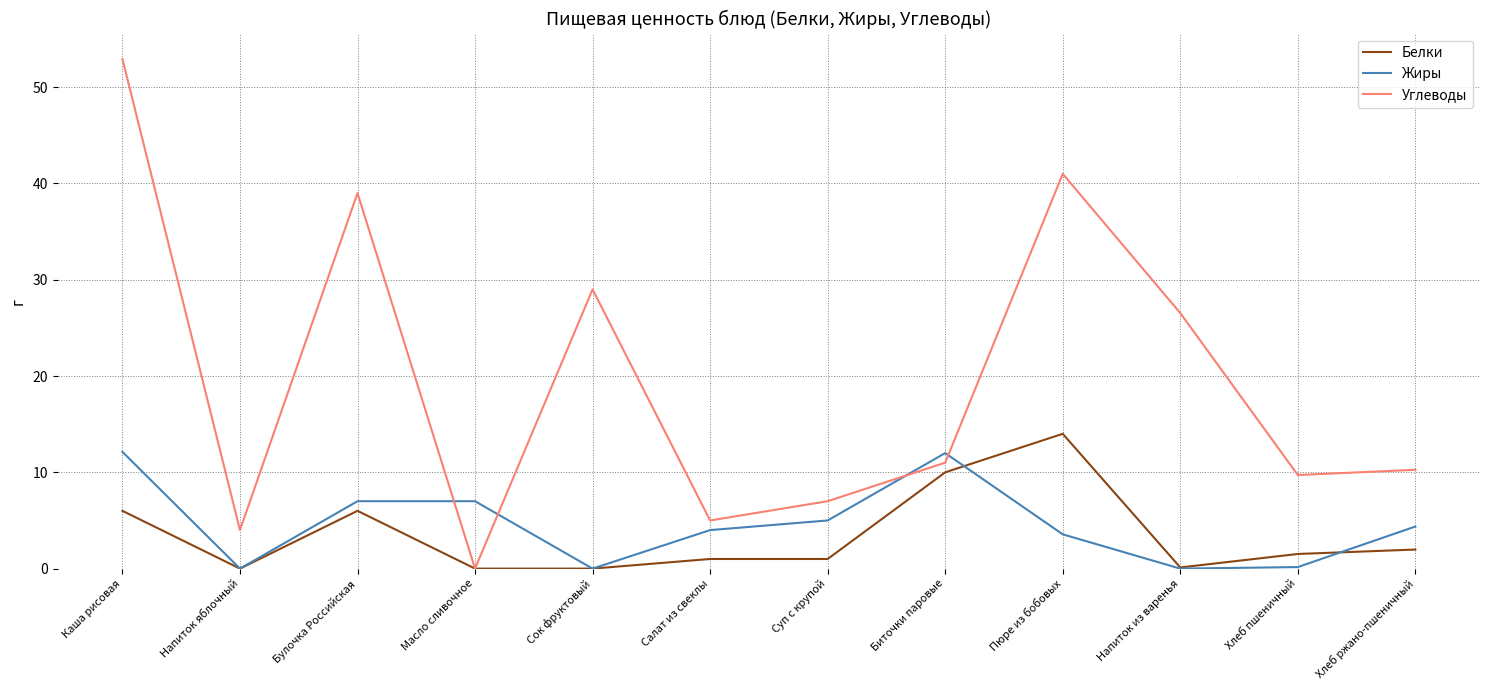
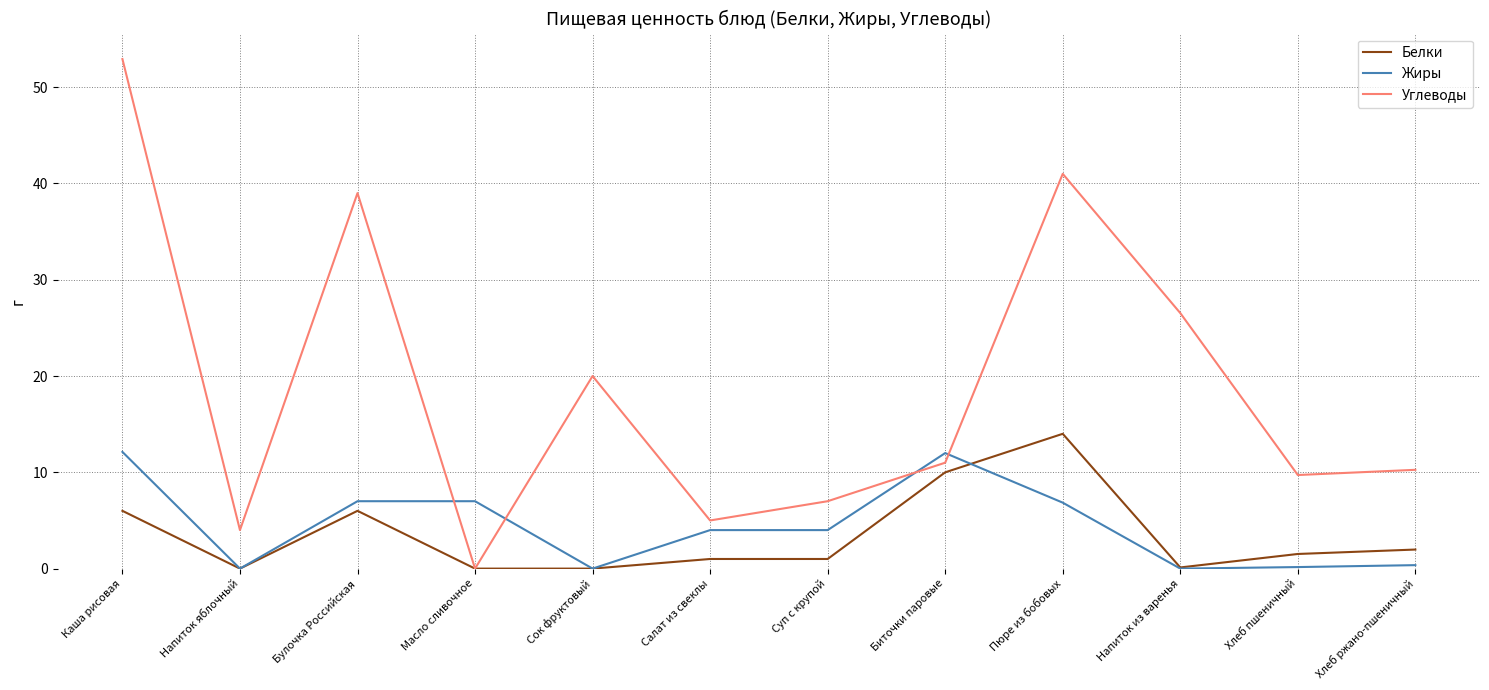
Углеводы, Сок фруктовый: 29 -> 20
Жиры, Суп с крупой: 5 -> 4
Жиры, Пюре из бобовых: 4 -> 7
Жиры, Хлеб ржано-пшеничный: 4 -> 0
